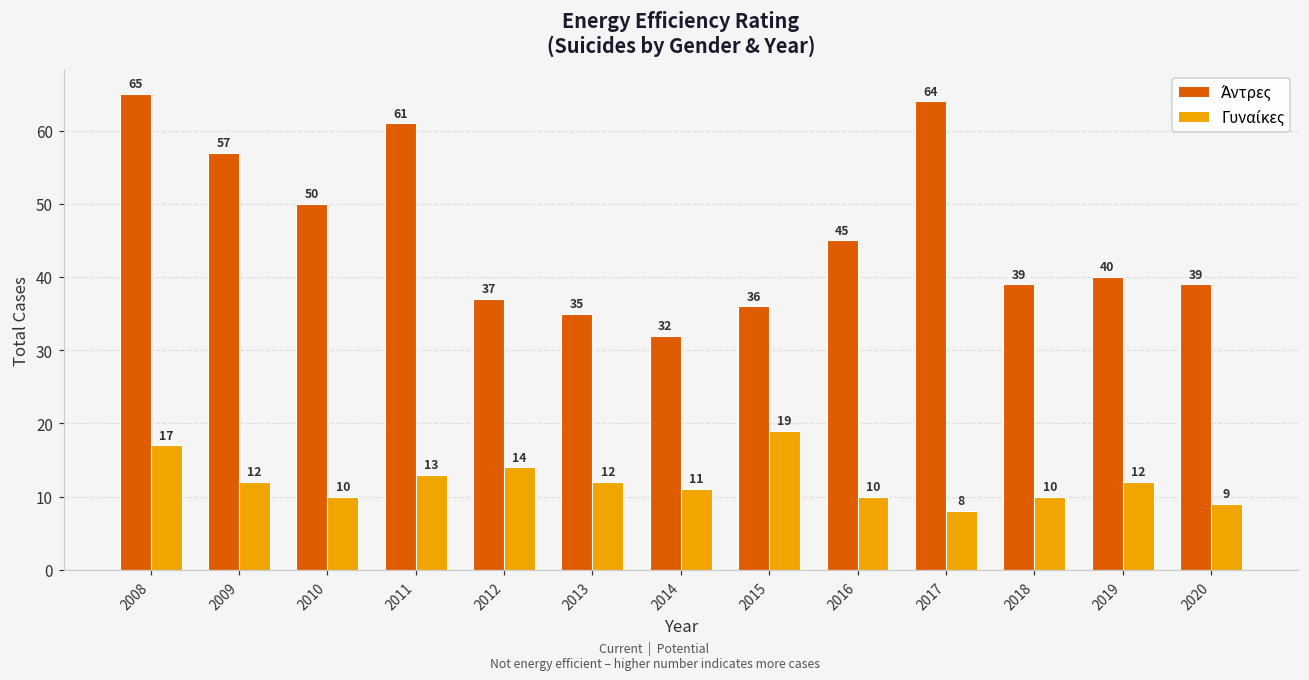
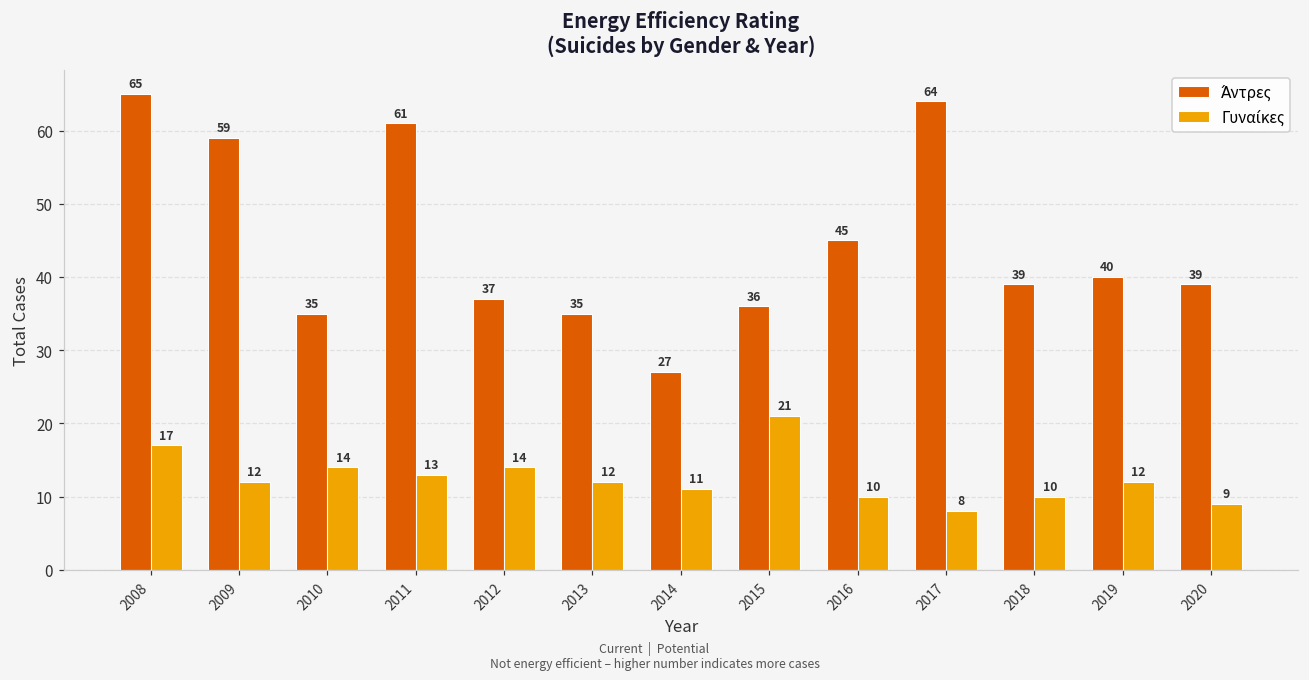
Άντρες, 2009: 57 -> 59
Άντρες, 2010: 50 -> 35
Γυναίκες, 2010: 10 -> 14
Άντρες, 2014: 32 -> 27
Γυναίκες, 2015: 19 -> 21
